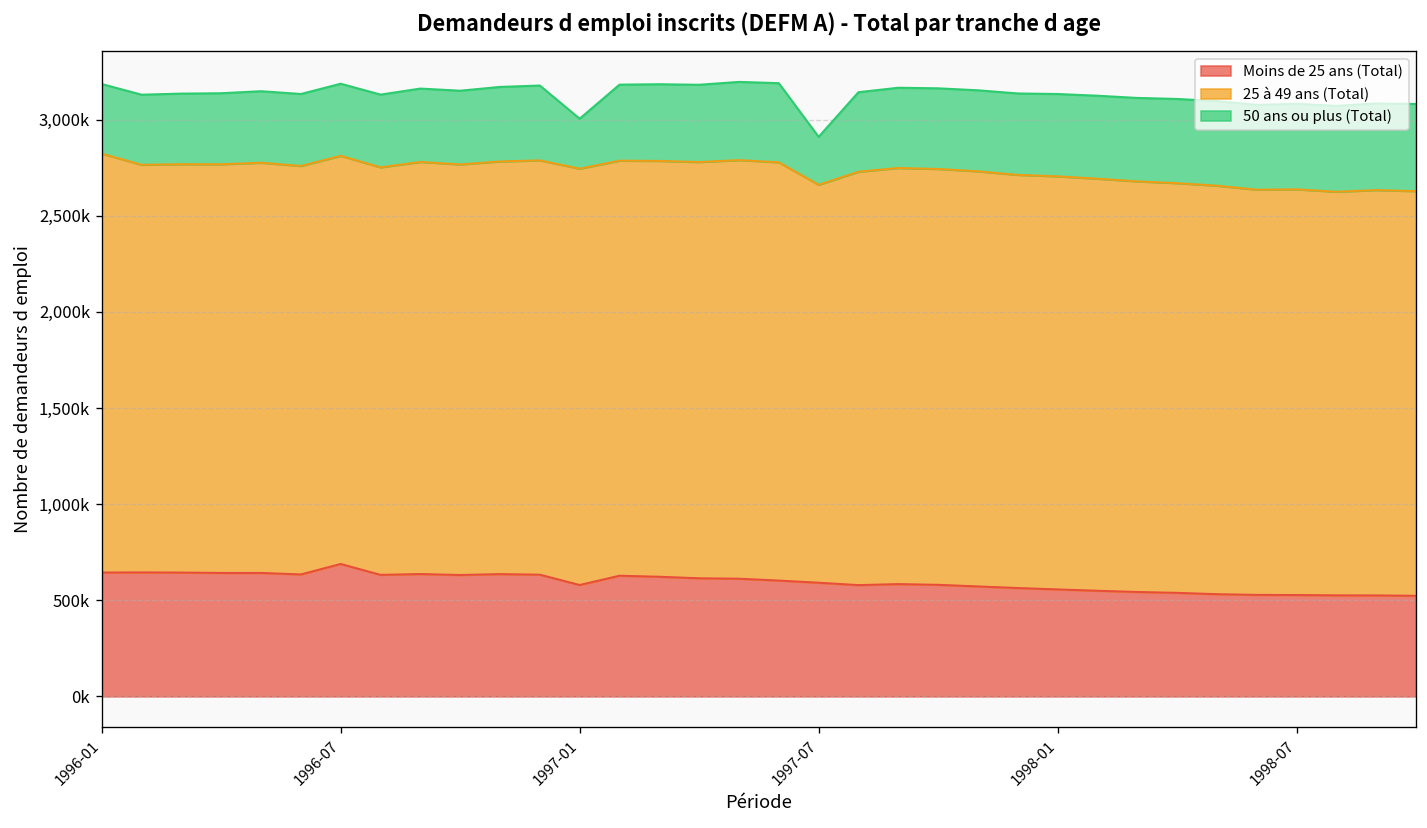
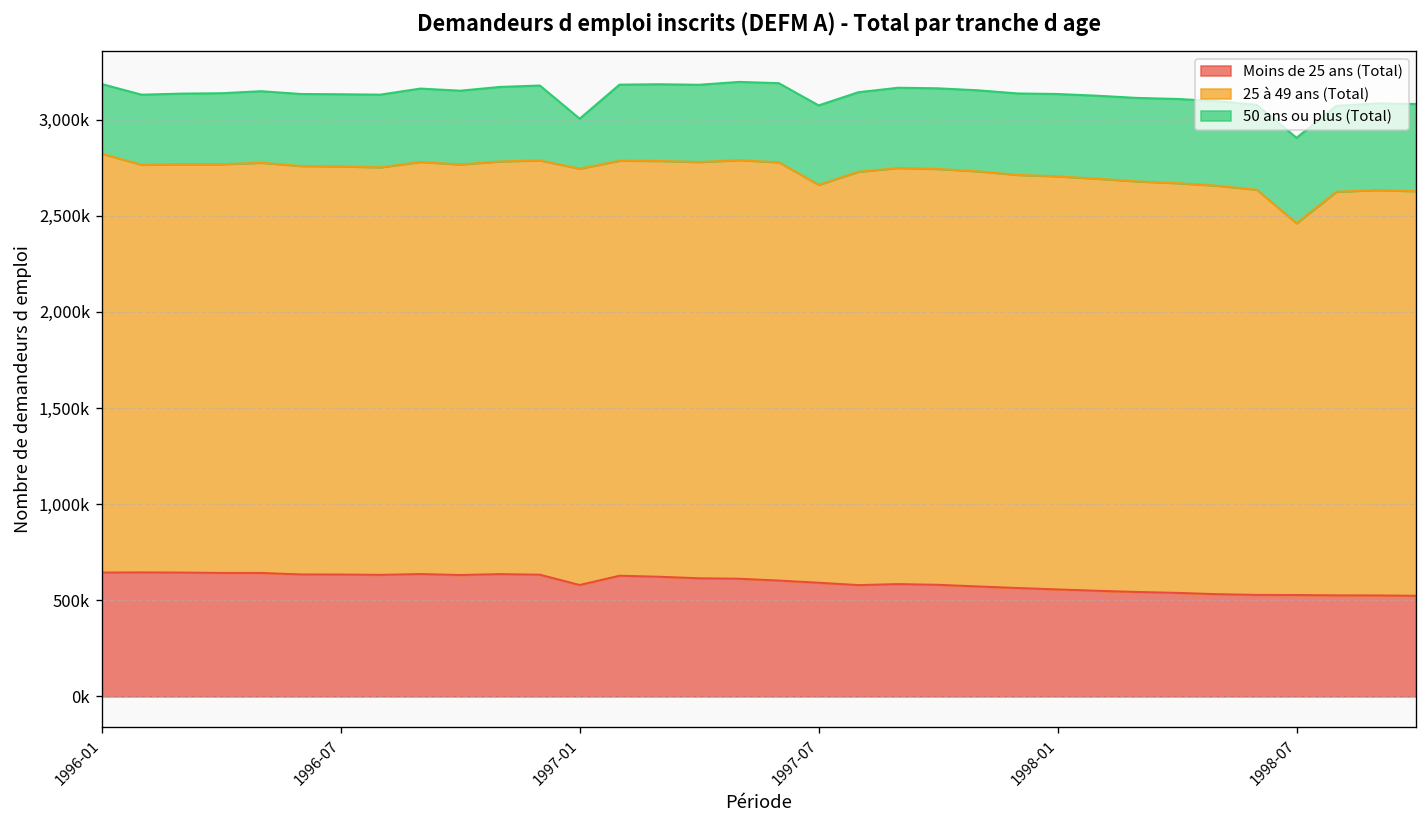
Moins de 25 ans (Total), 1996-07: 690,000 -> 630,000
50 ans ou plus (Total), 1997-07: 250,000 -> 410,000
25 à 49 ans (Total), 1998-07: 2,110,000 -> 1,930,000
